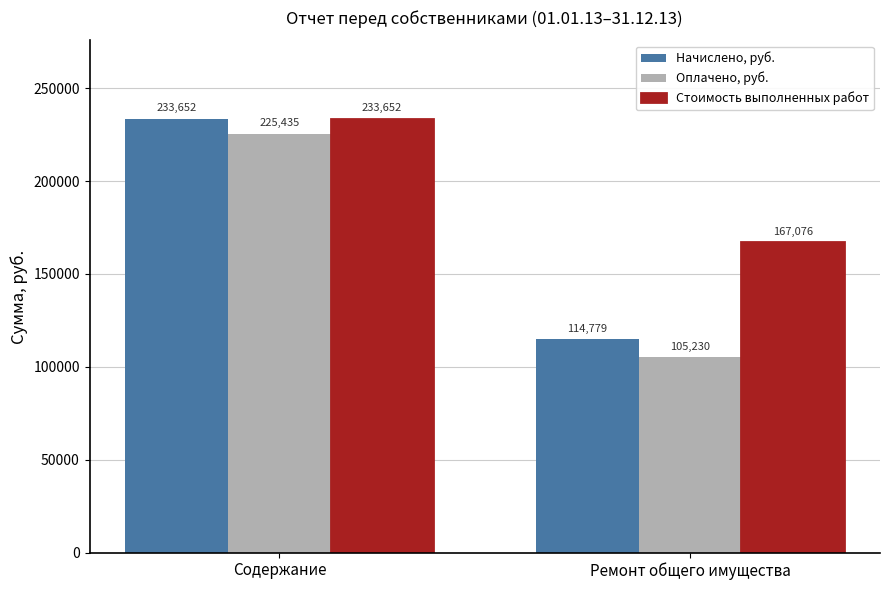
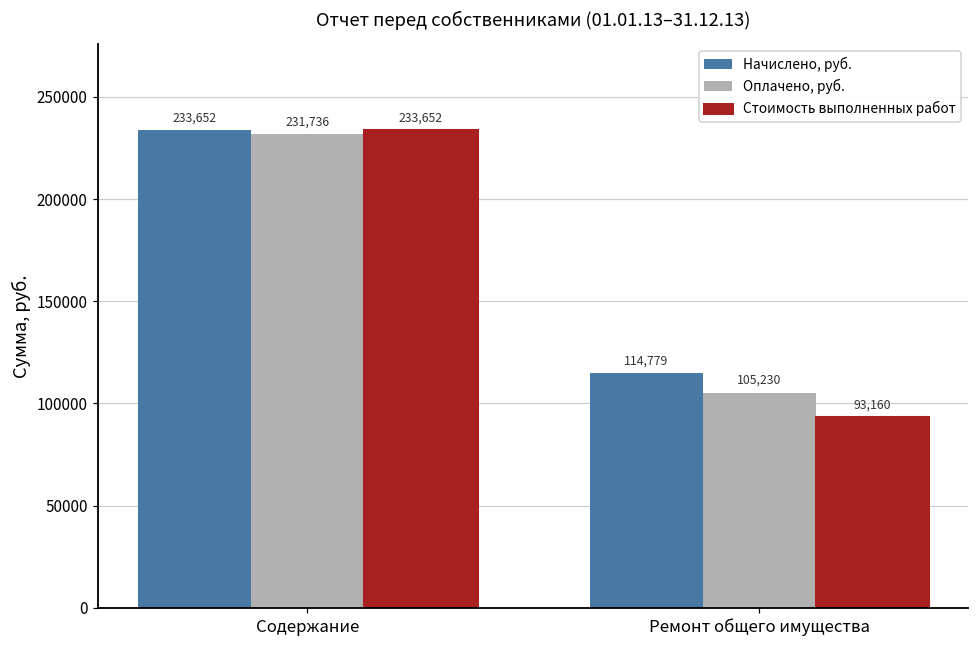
Оплачено, руб., Содержание: 225,435 -> 231,736
Стоимость выполненных работ, Ремонт общего имущества: 167,076 -> 93,160
